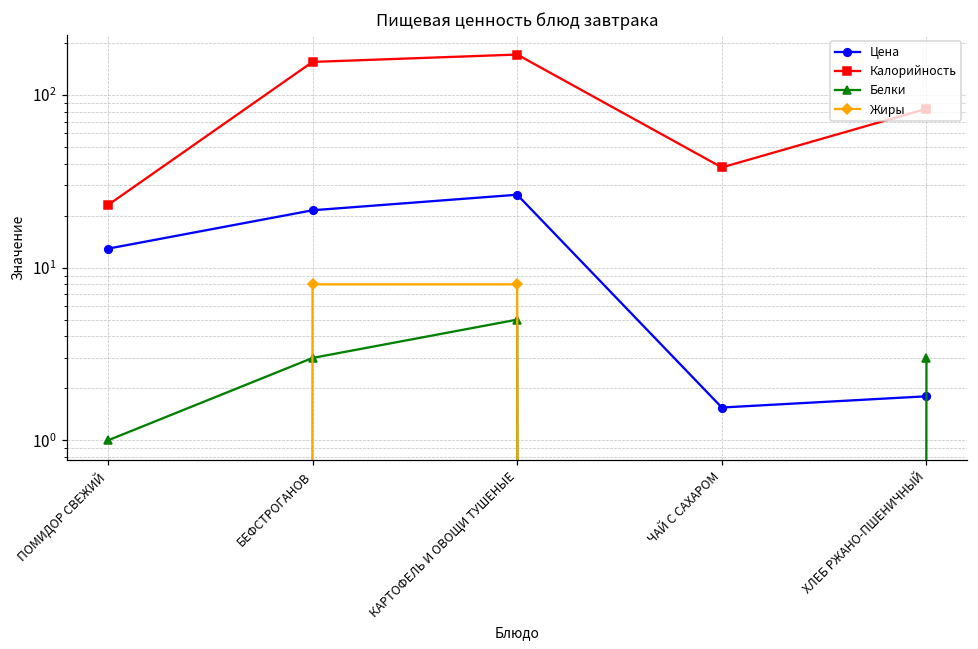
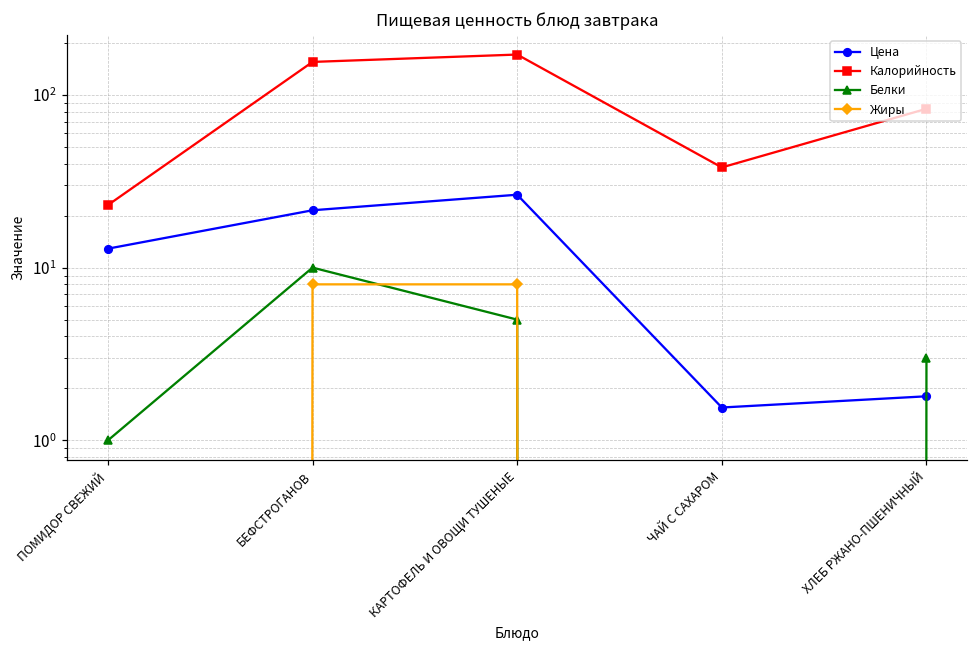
Белки, БЕФСТРОГАНОВ: 3 -> 10
